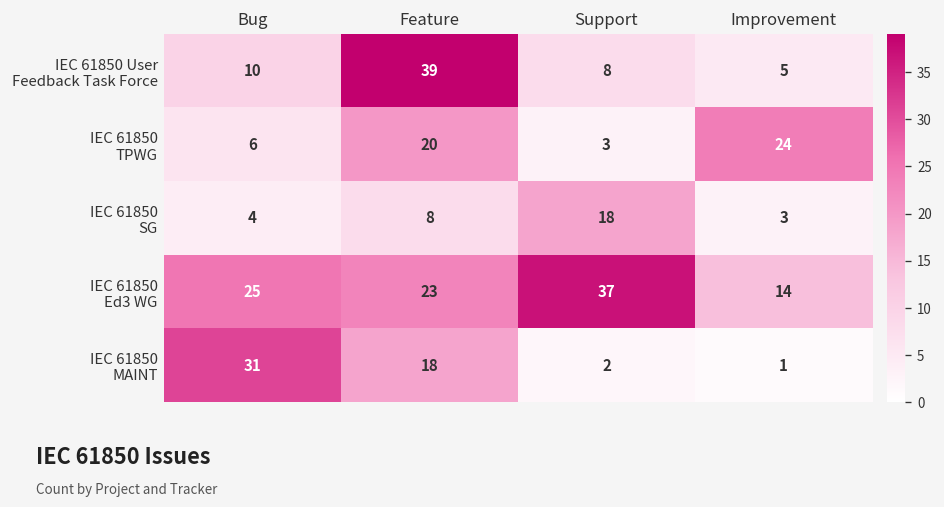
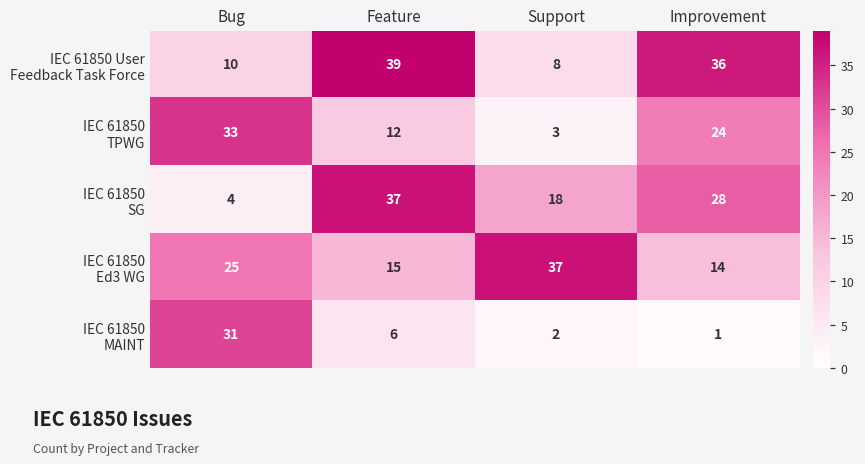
IEC 61850 User Feedback Task Force, Improvement: 5 -> 36
IEC 61850 TPWG, Bug: 6 -> 33
IEC 61850 TPWG, Feature: 20 -> 12
IEC 61850 SG, Feature: 8 -> 37
IEC 61850 SG, Improvement: 3 -> 28
IEC 61850 Ed3 WG, Feature: 23 -> 15
IEC 61850 MAINT, Feature: 18 -> 6
